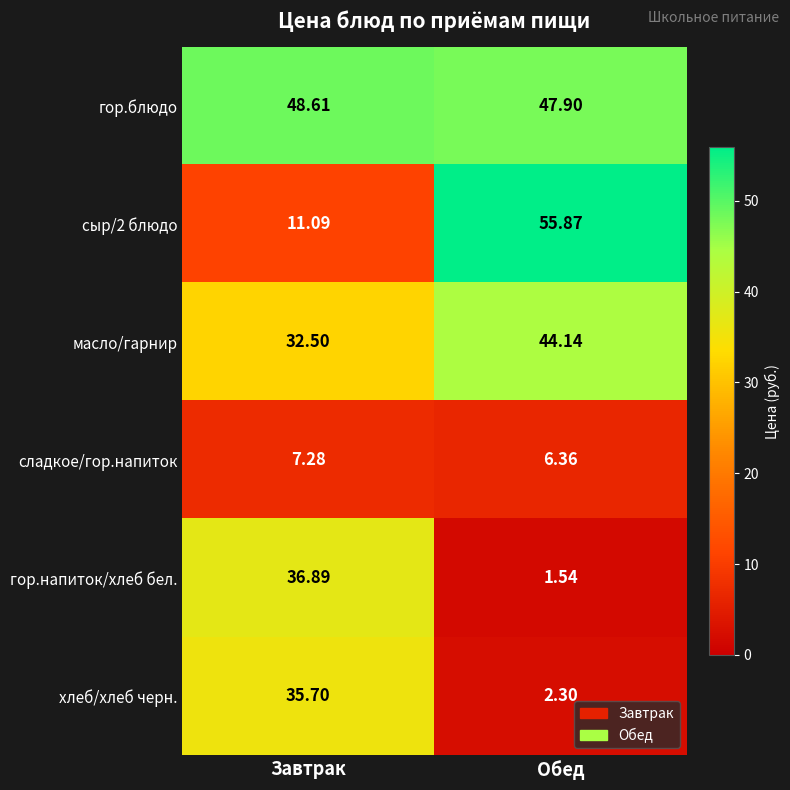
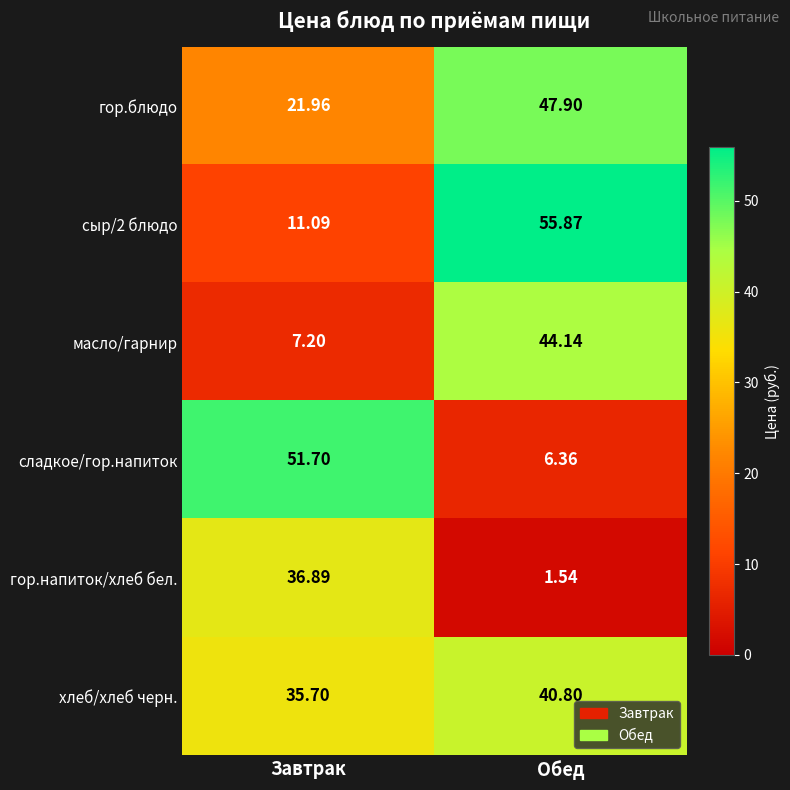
гор.блюдо, Завтрак: 48.61 -> 21.96
масло/гарнир, Завтрак: 32.50 -> 7.20
сладкое/гор.напиток, Завтрак: 7.28 -> 51.70
хлеб/хлеб черн., Обед: 2.30 -> 40.80
